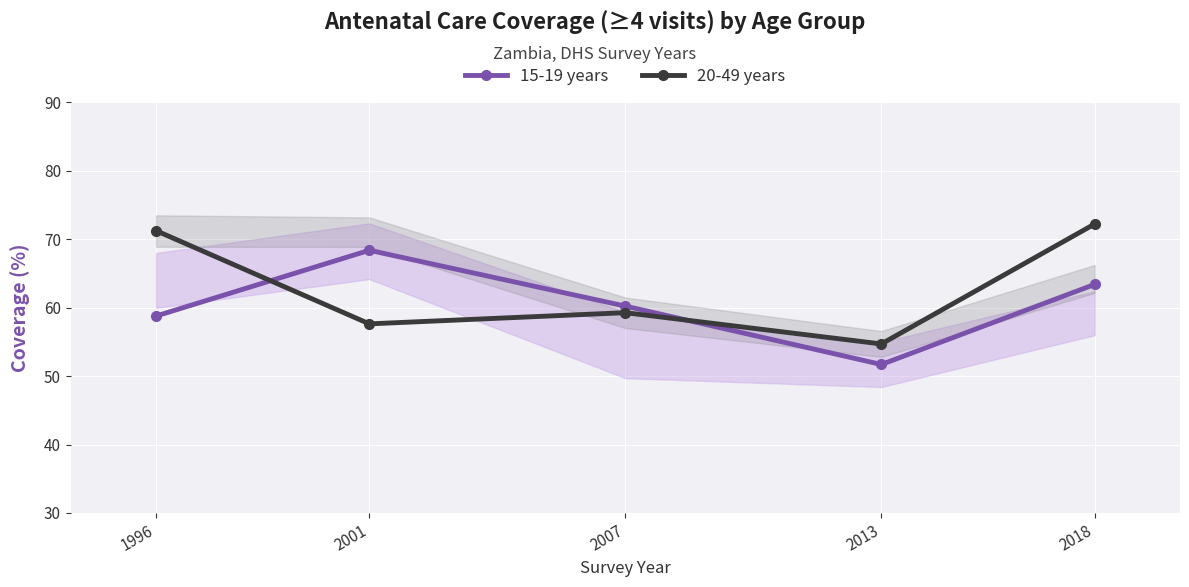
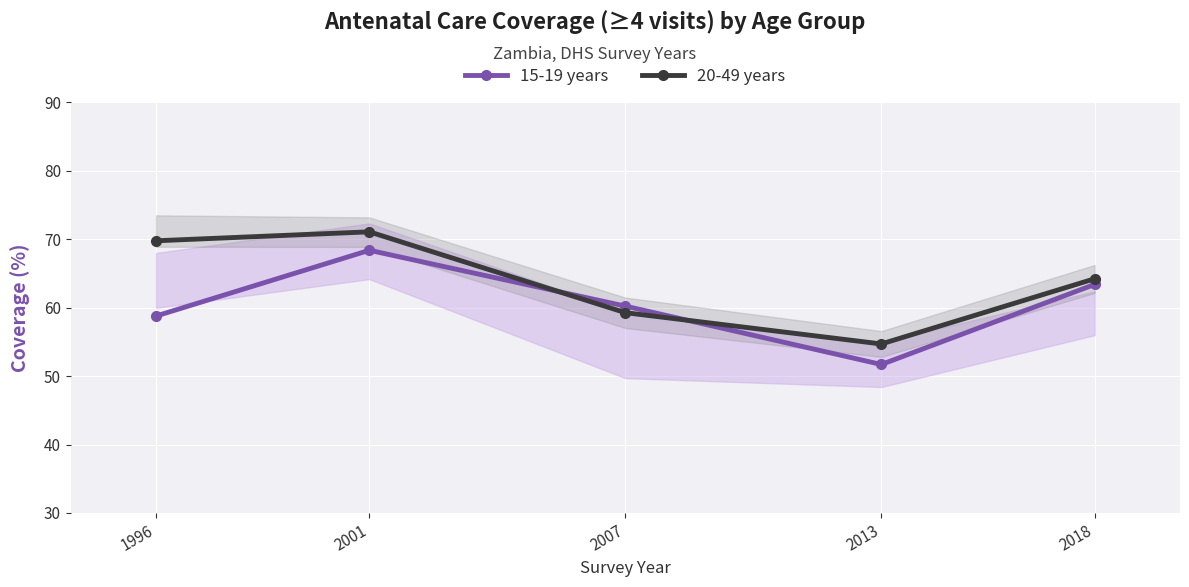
20-49 years, 1996: 71 -> 70
20-49 years, 2001: 58 -> 71
20-49 years, 2018: 72 -> 64
